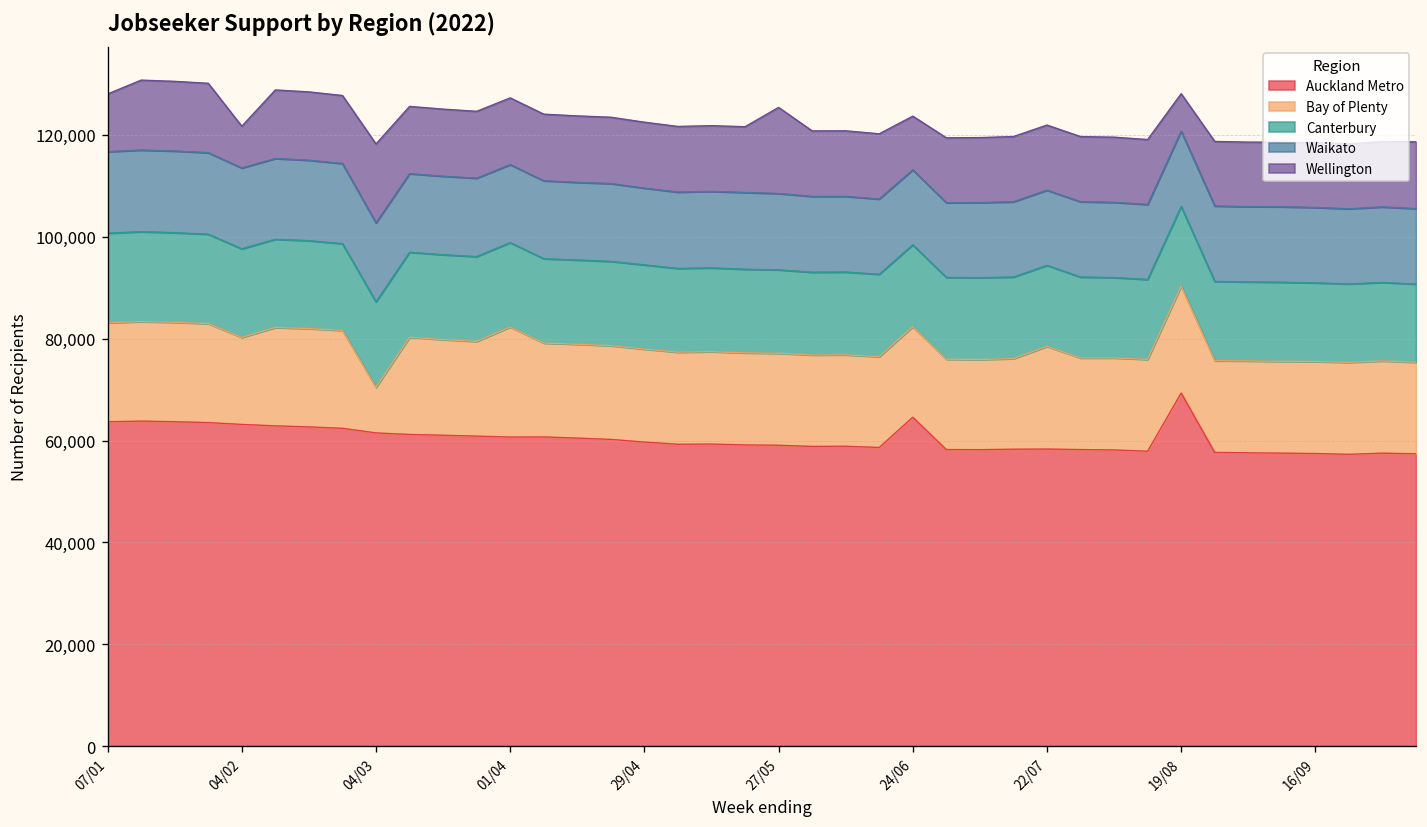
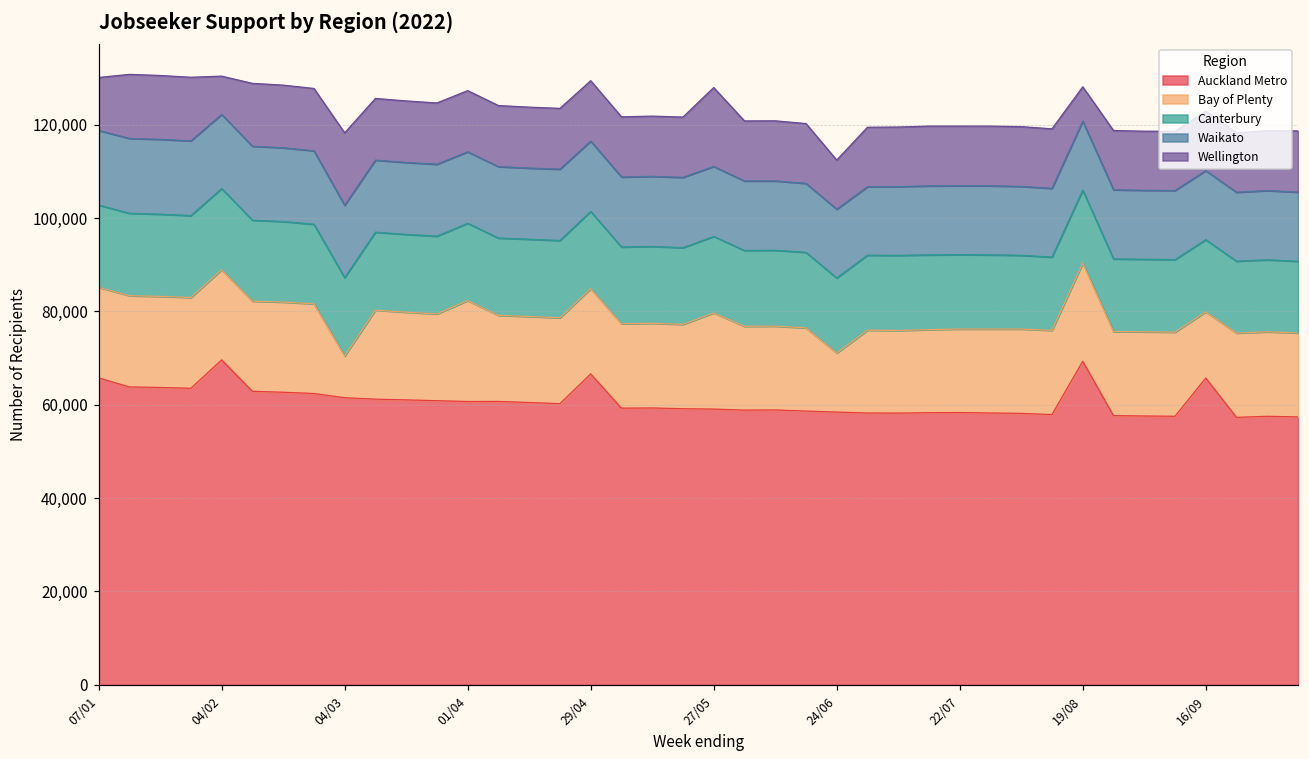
Auckland Metro, 07/01: 64,000 -> 66,000
Auckland Metro, 04/02: 63,000 -> 70,000
Bay of Plenty, 04/02: 17,000 -> 19,000
Auckland Metro, 29/04: 60,000 -> 67,000
Bay of Plenty, 27/05: 18,000 -> 21,000
Auckland Metro, 24/06: 65,000 -> 58,000
Bay of Plenty, 24/06: 18,000 -> 13,000
Bay of Plenty, 22/07: 20,000 -> 18,000
Auckland Metro, 16/09: 57,000 -> 66,000
Bay of Plenty, 16/09: 18,000 -> 14,000
